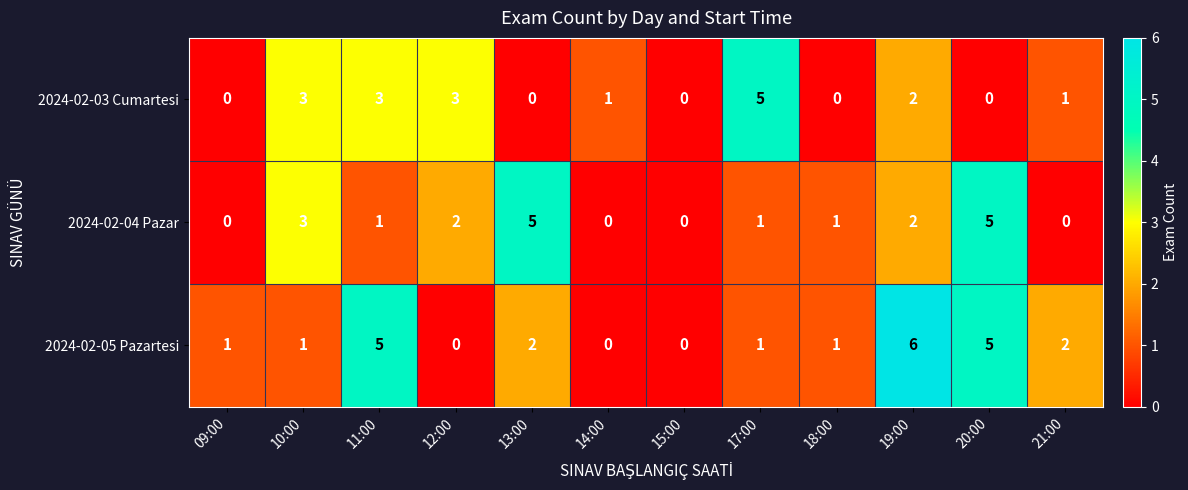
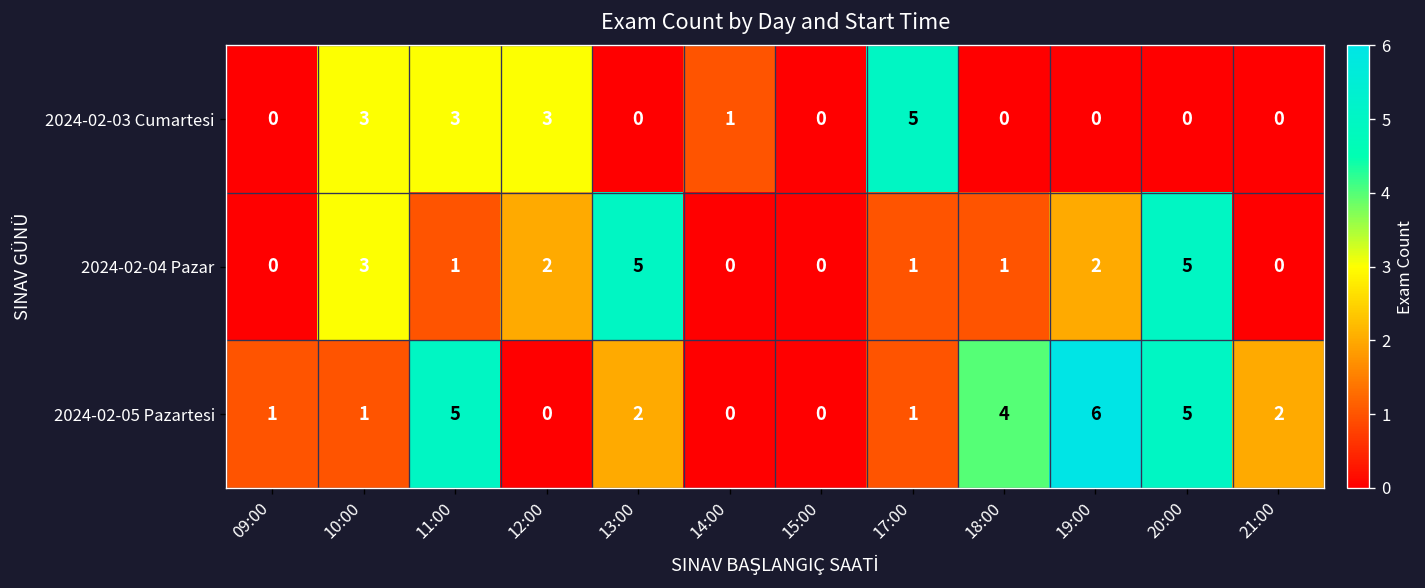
2024-02-03 Cumartesi, 19:00: 2 -> 0
2024-02-03 Cumartesi, 21:00: 1 -> 0
2024-02-05 Pazartesi, 18:00: 1 -> 4
